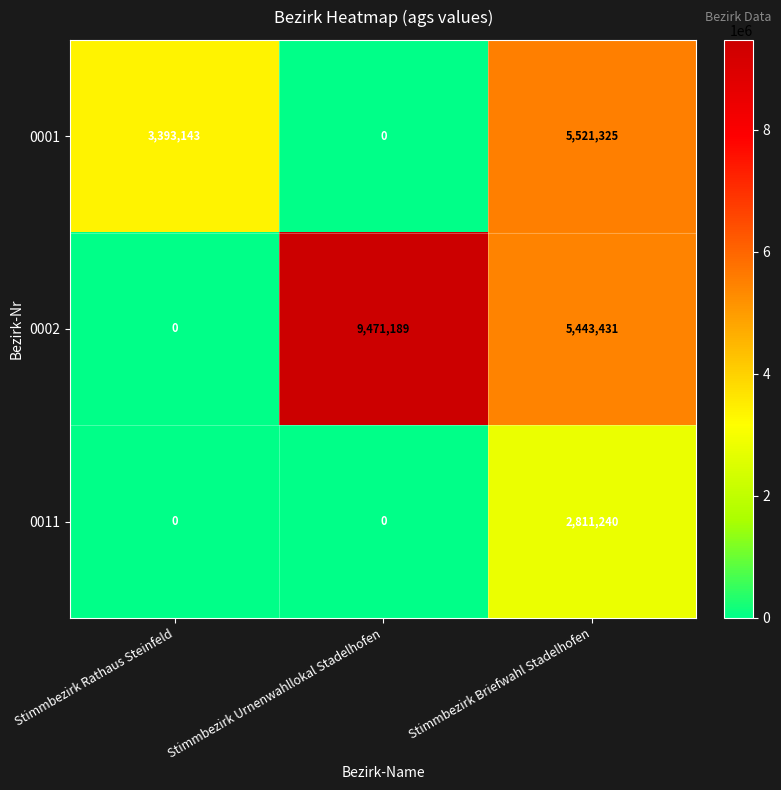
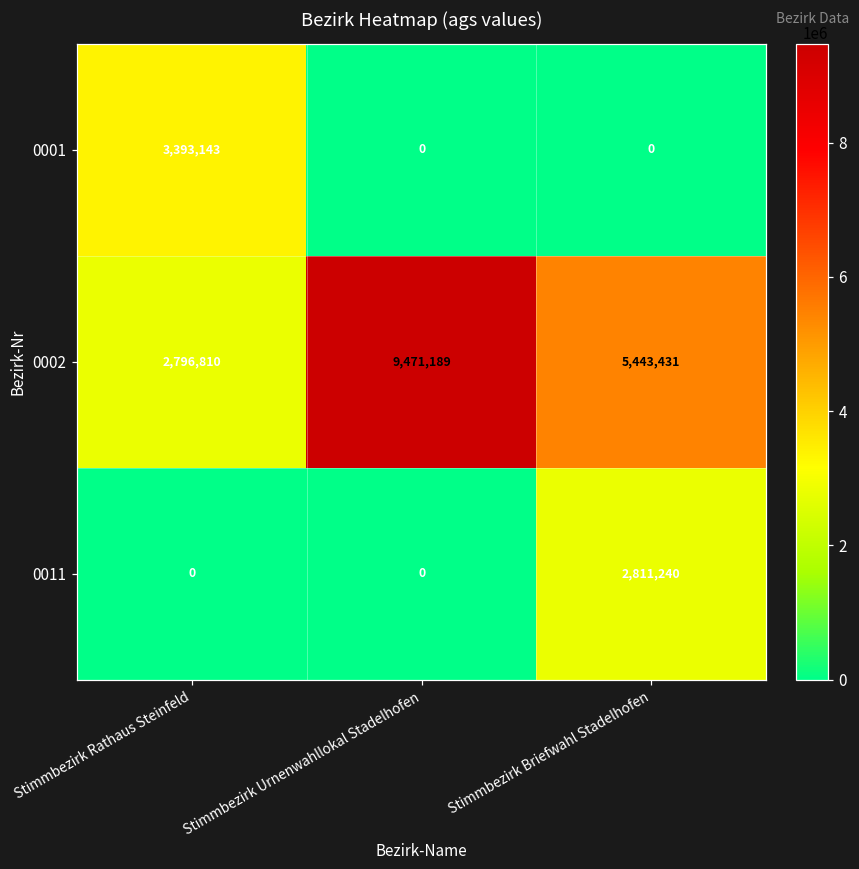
0001, Stimmbezirk Briefwahl Stadelhofen: 5,521,325 -> 0
0002, Stimmbezirk Rathaus Steinfeld: 0 -> 2,796,810
